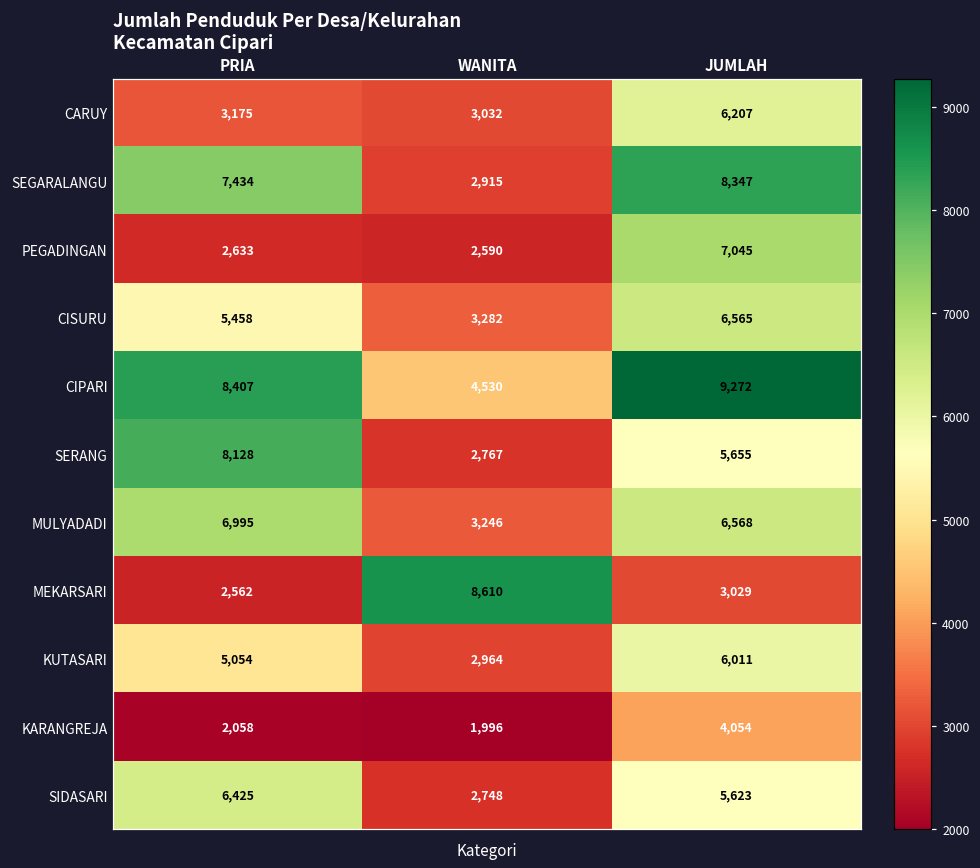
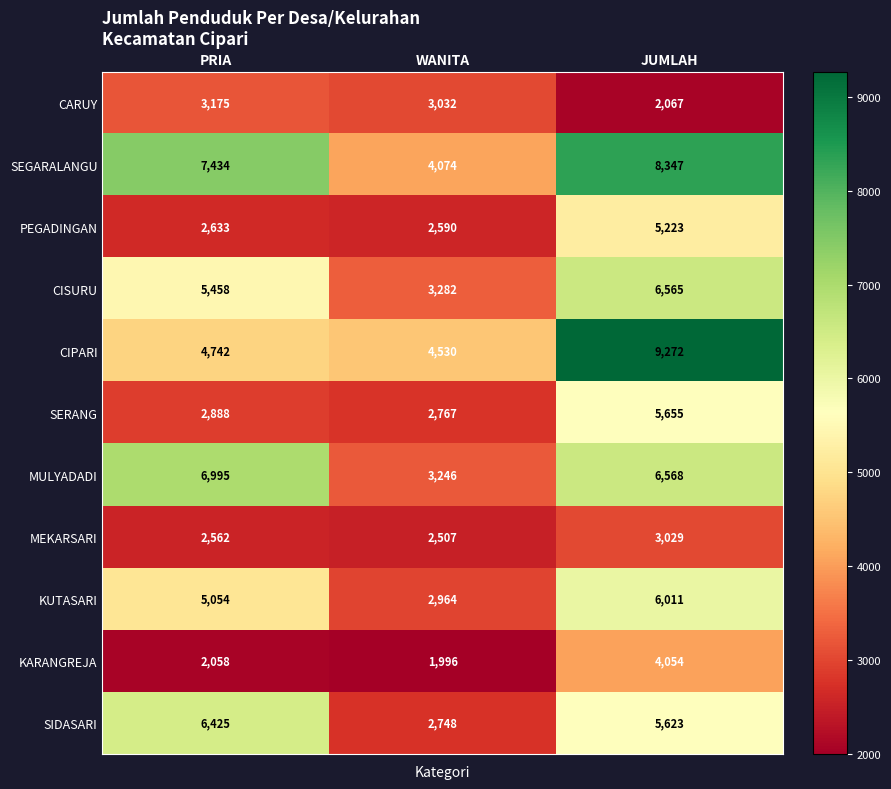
CARUY, JUMLAH: 6,207 -> 2,067
SEGARALANGU, WANITA: 2,915 -> 4,074
PEGADINGAN, JUMLAH: 7,045 -> 5,223
CIPARI, PRIA: 8,407 -> 4,742
SERANG, PRIA: 8,128 -> 2,888
MEKARSARI, WANITA: 8,610 -> 2,507
